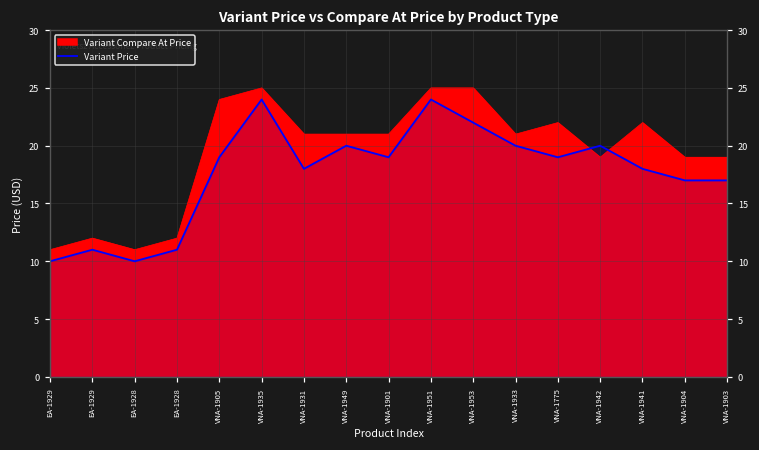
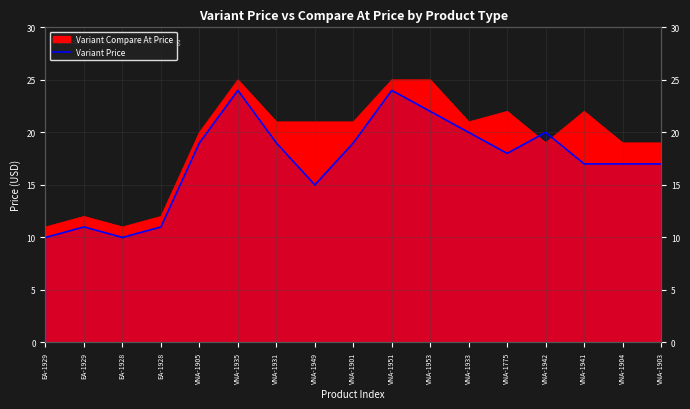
Variant Compare At Price, VNA-1905: 24 -> 20
Variant Price, VNA-1931: 18 -> 19
Variant Price, VNA-1949: 20 -> 15
Variant Price, VNA-1775: 19 -> 18
Variant Price, VNA-1941: 18 -> 17
